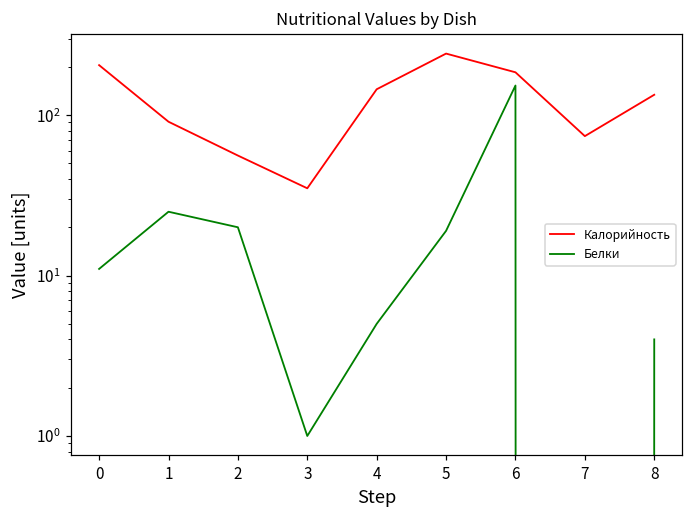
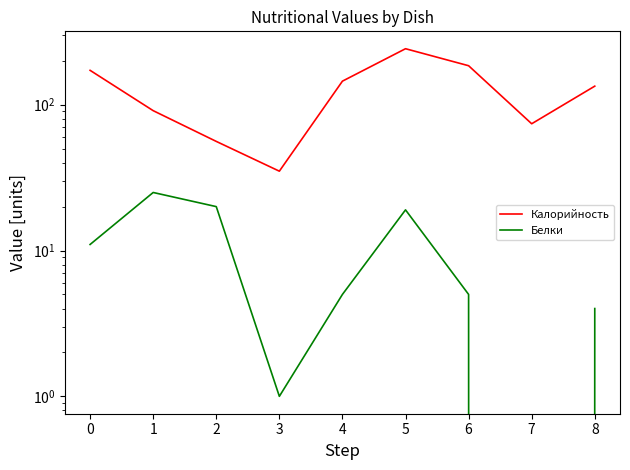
Калорийность, 0: 210 -> 170
Белки, 6: 150 -> 5
